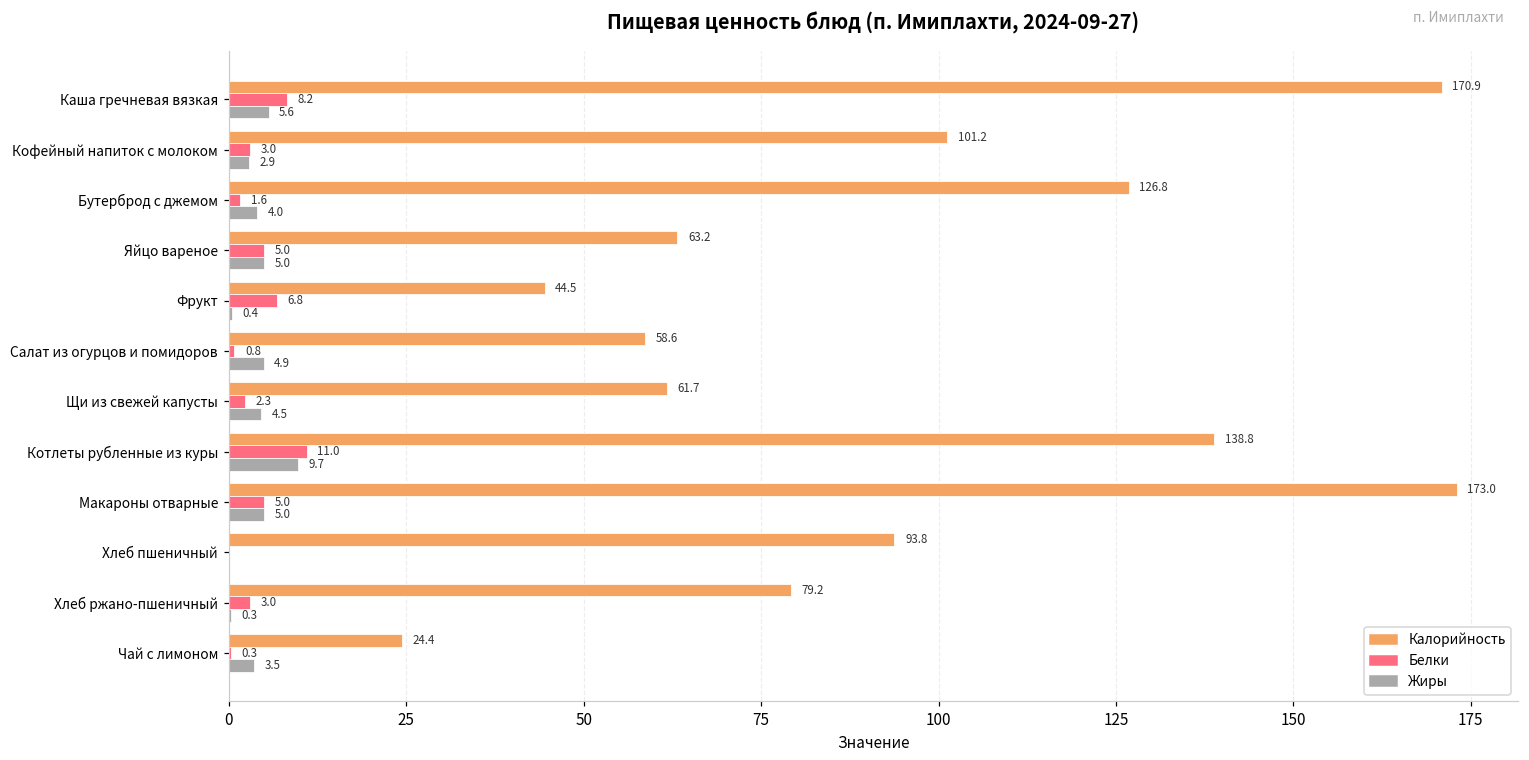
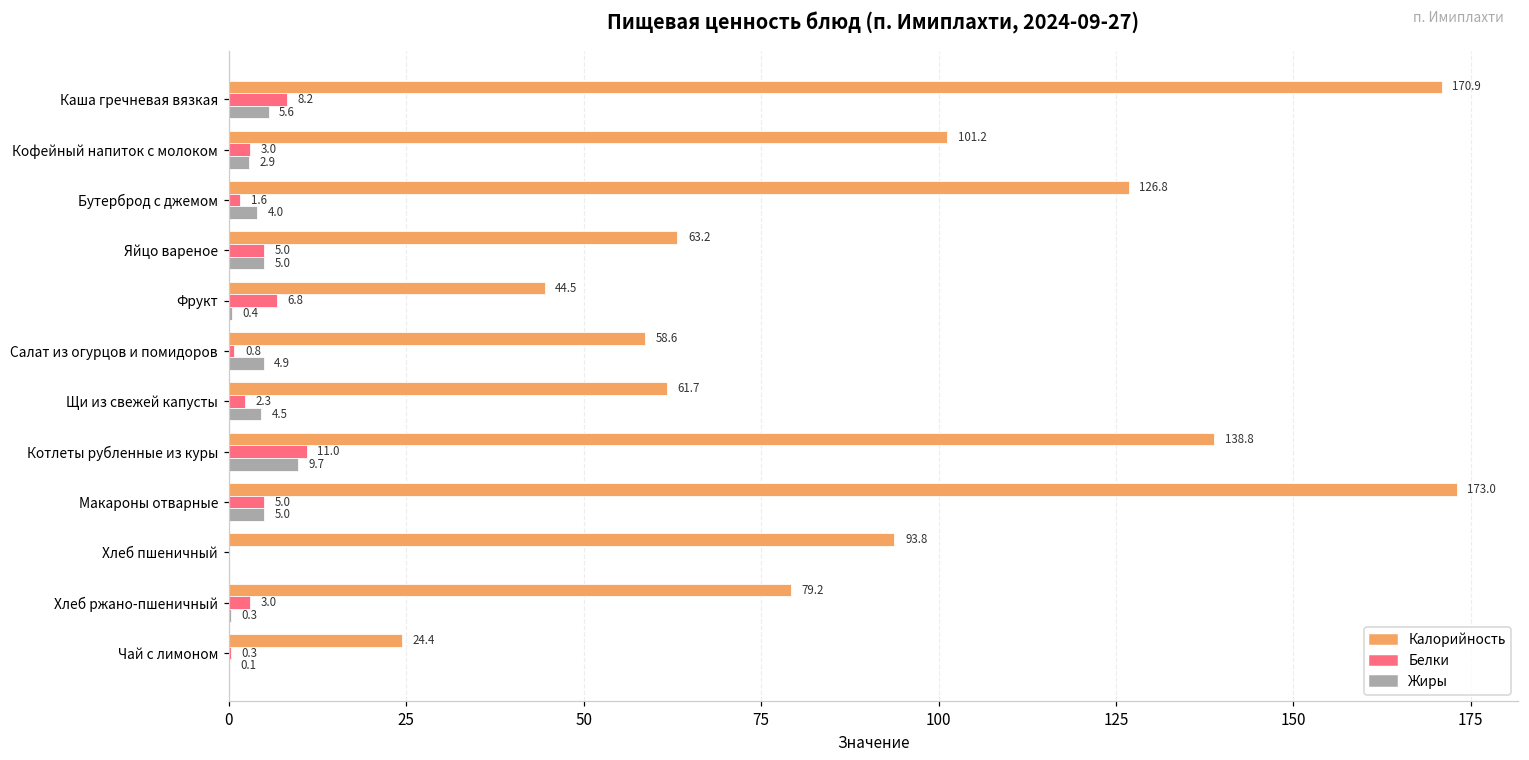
Жиры, Чай с лимоном: 3.5 -> 0.1
